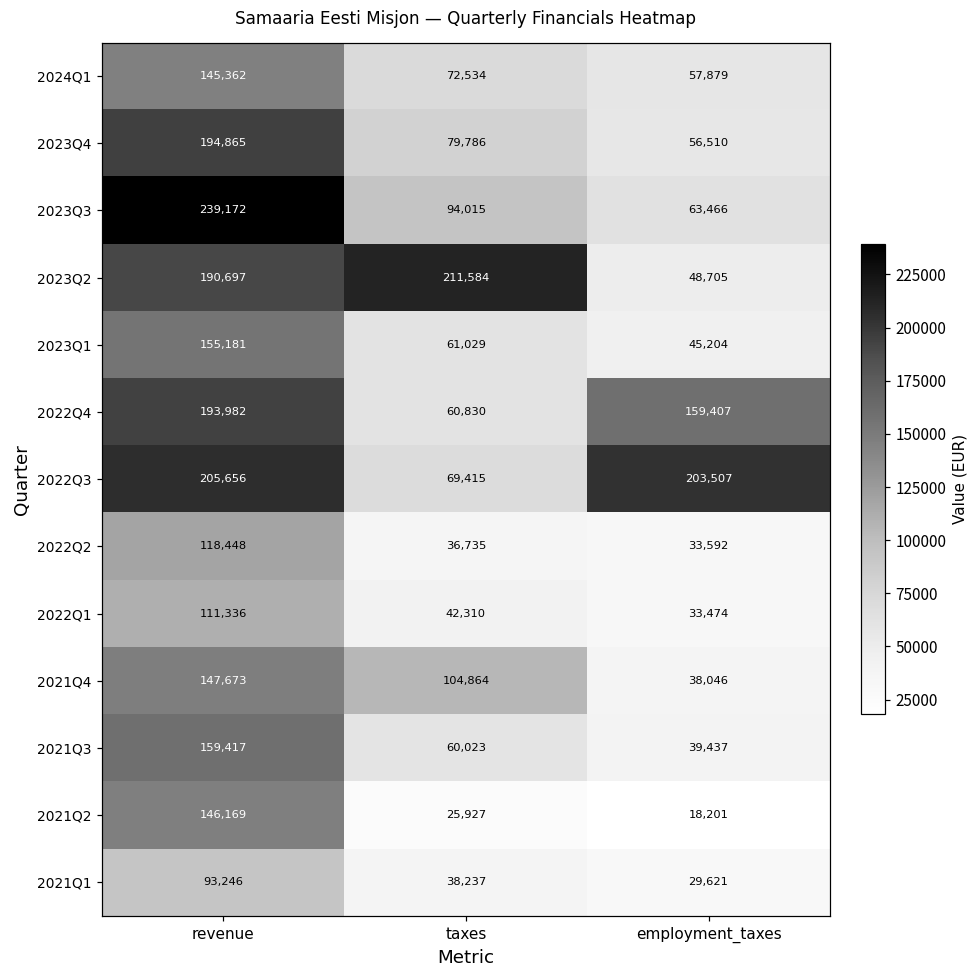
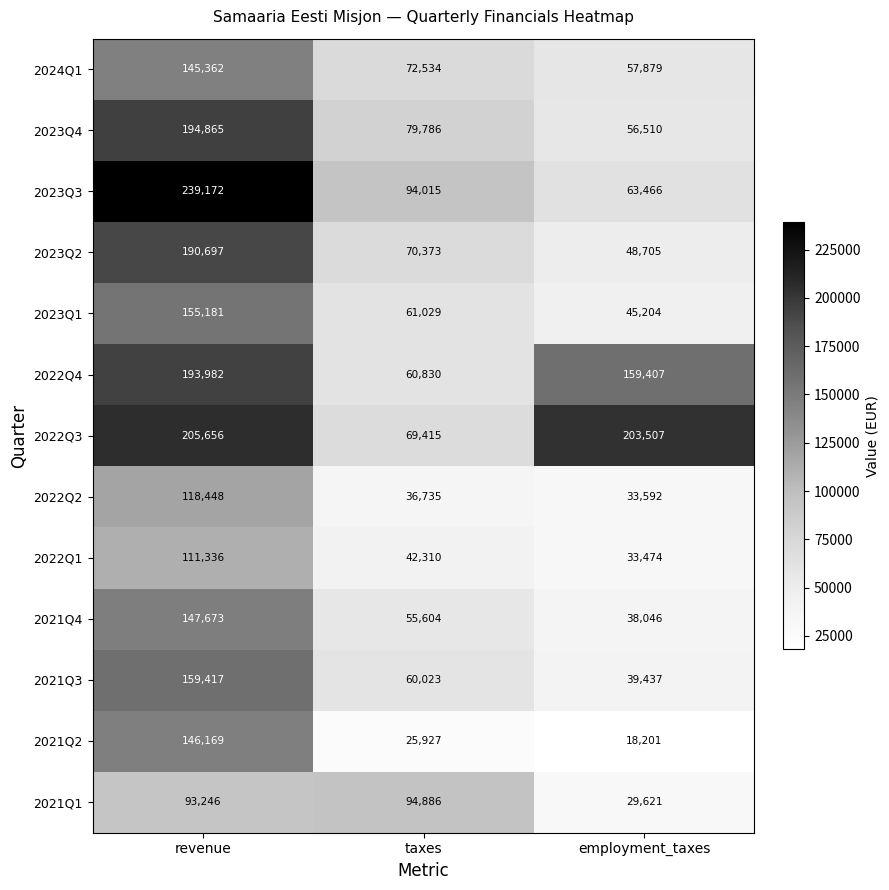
2023Q2, taxes: 211,584 -> 70,373
2021Q4, taxes: 104,864 -> 55,604
2021Q1, taxes: 38,237 -> 94,886
